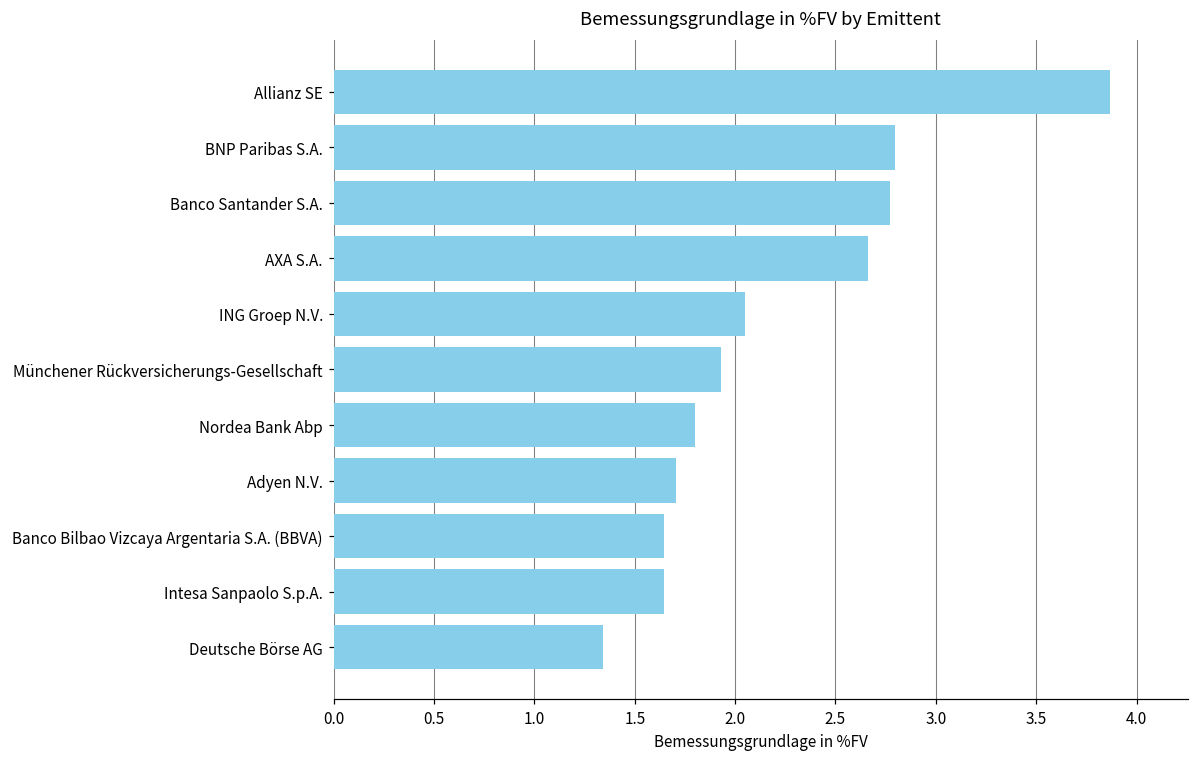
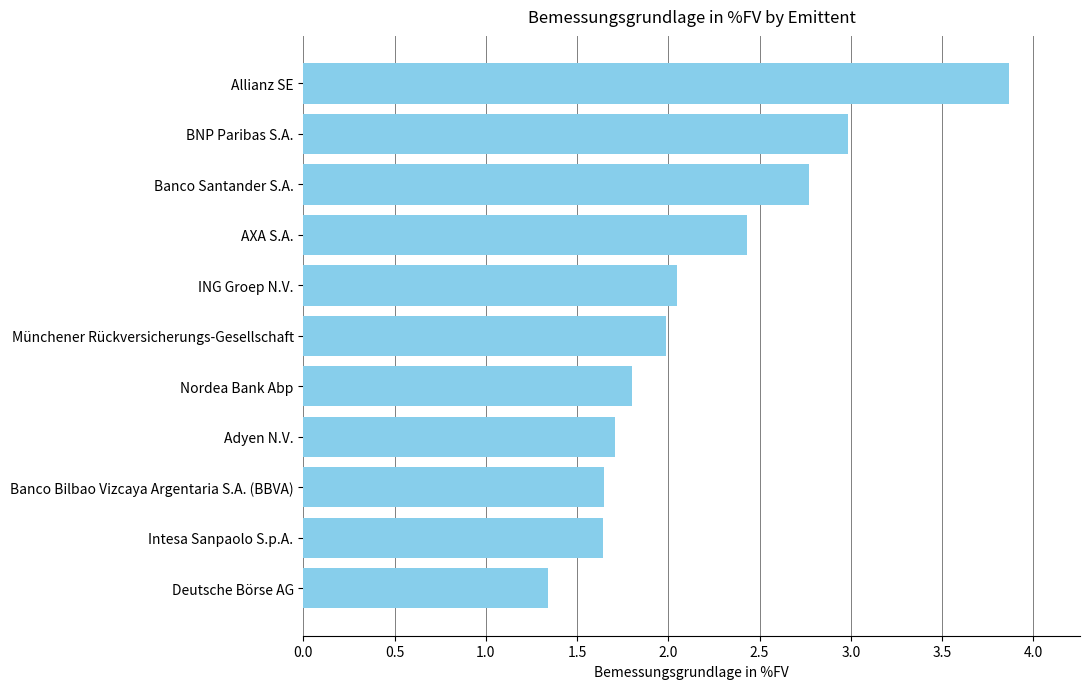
BNP Paribas S.A.: 2.80 -> 2.99
AXA S.A.: 2.66 -> 2.43
Münchener Rückversicherungs-Gesellschaft: 1.93 -> 1.99
